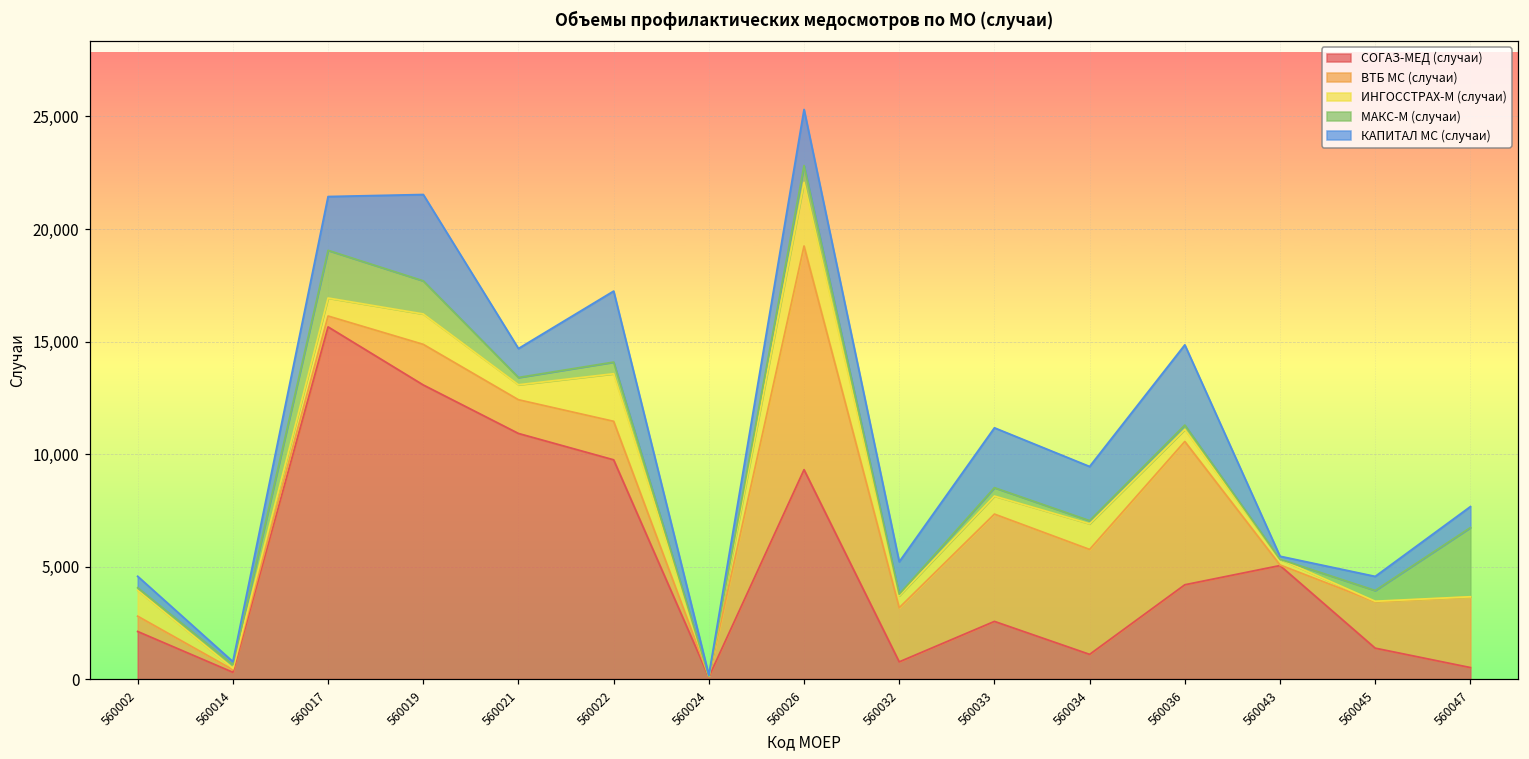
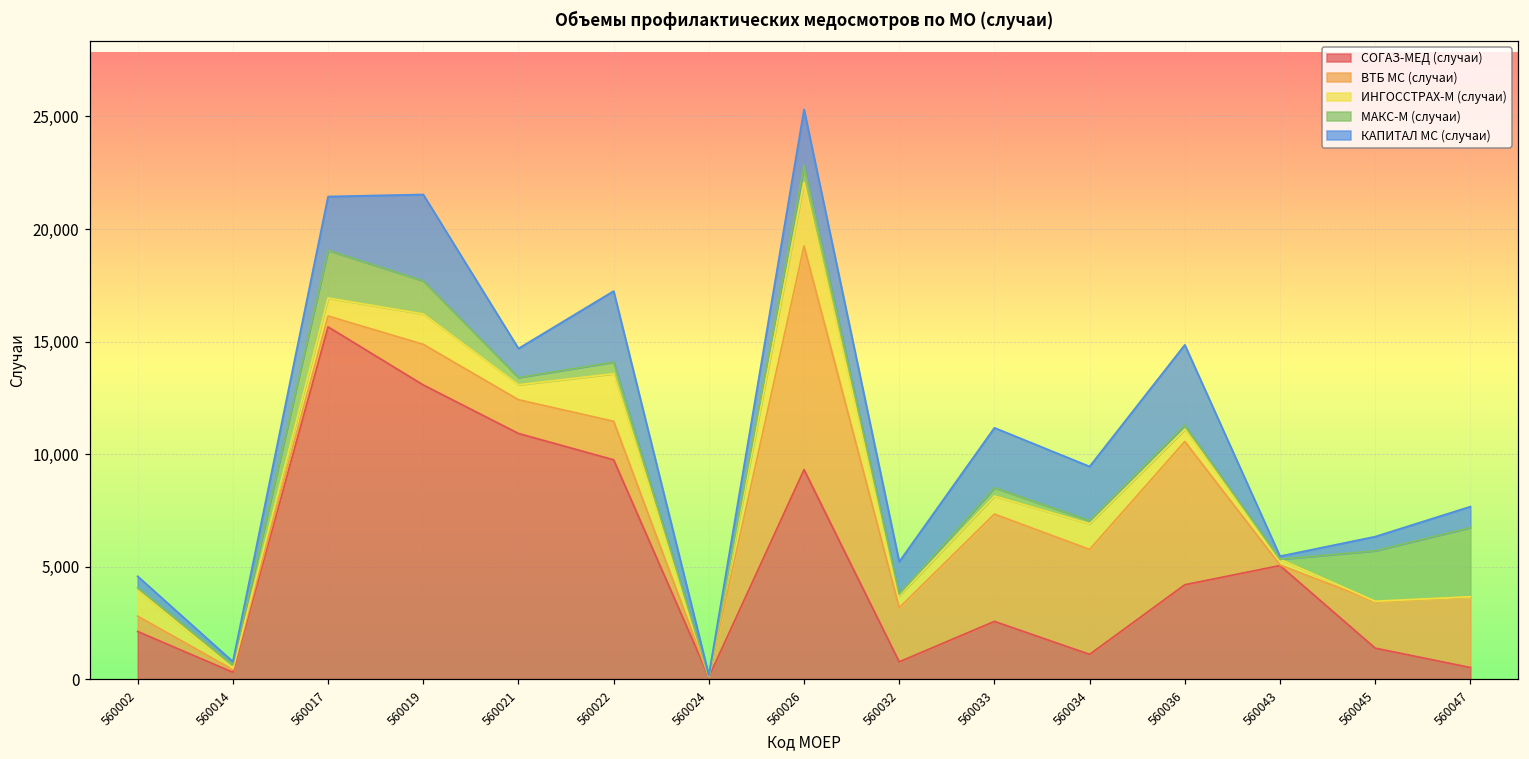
МАКС-М (случаи), 560045: 500 -> 2,200
